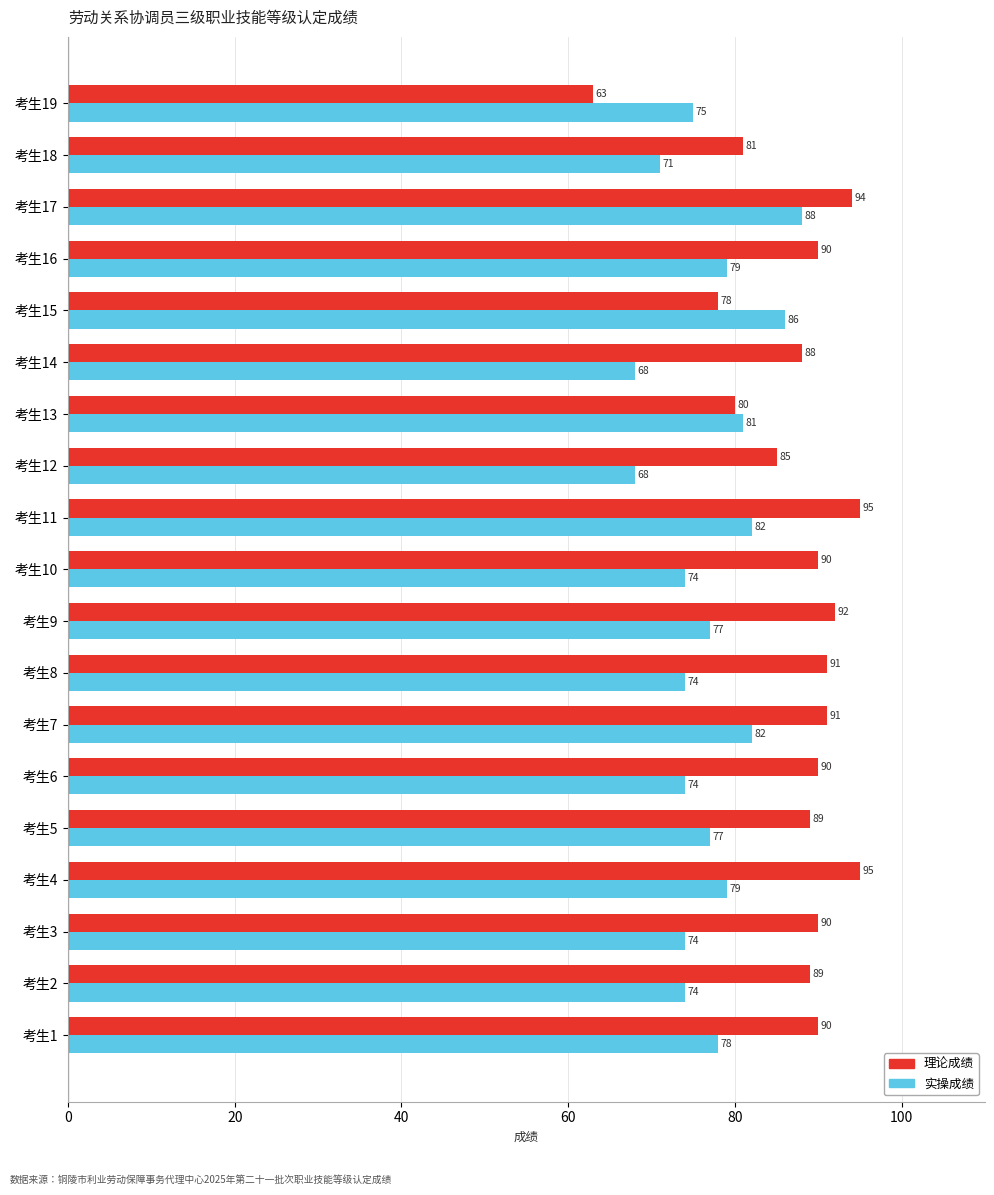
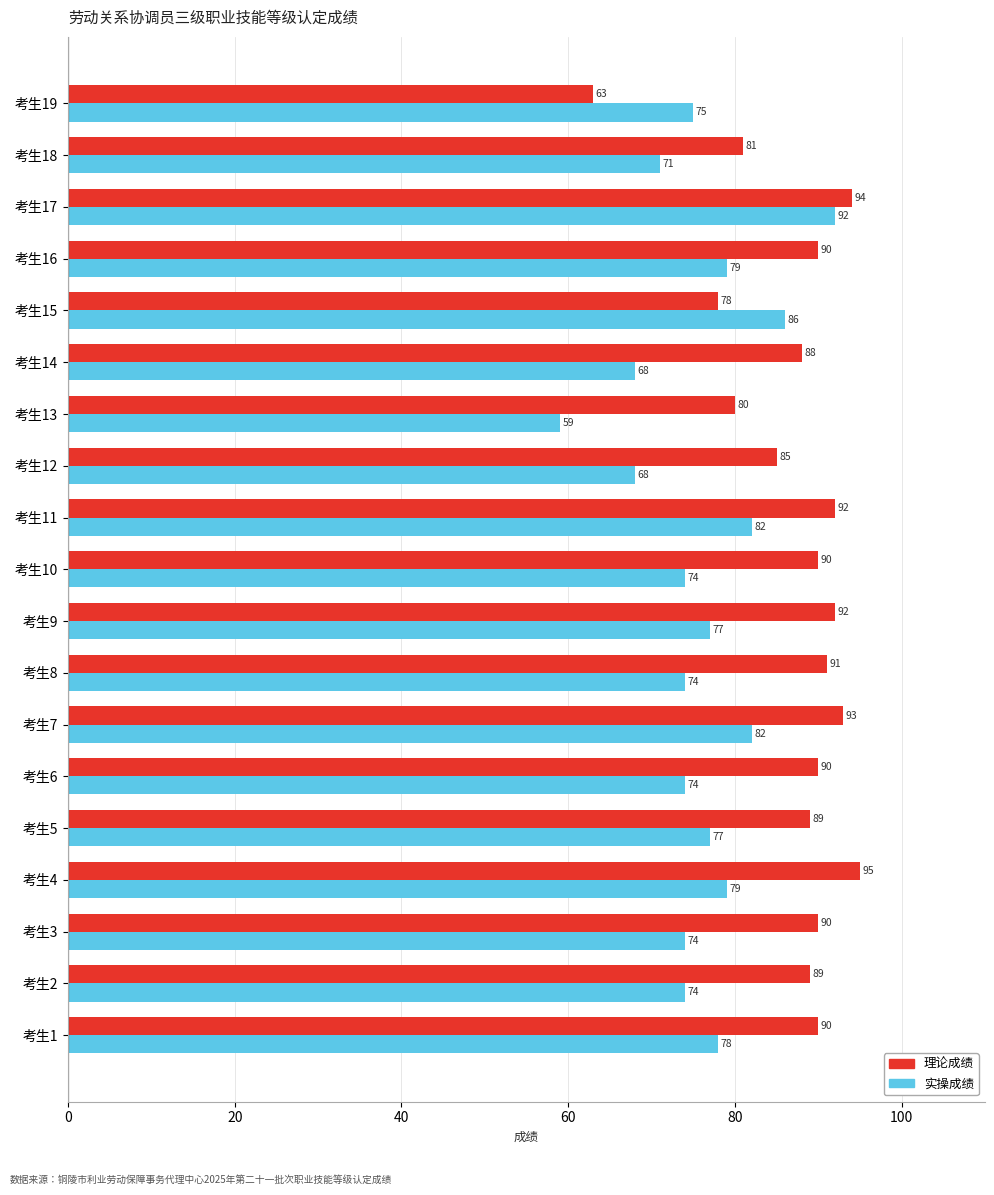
实操成绩, 考生17: 88 -> 92
实操成绩, 考生13: 81 -> 59
理论成绩, 考生11: 95 -> 92
理论成绩, 考生7: 91 -> 93
